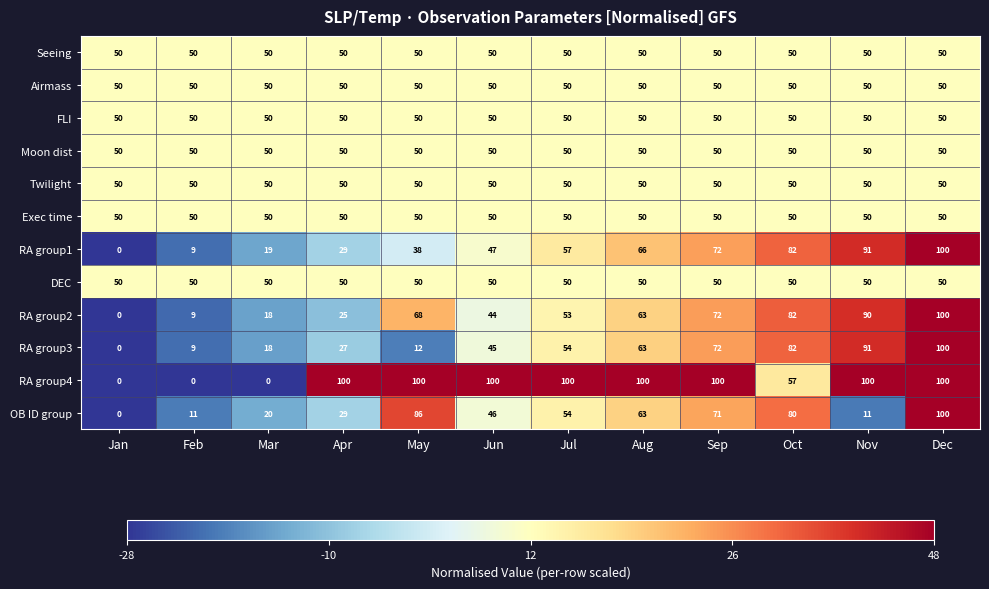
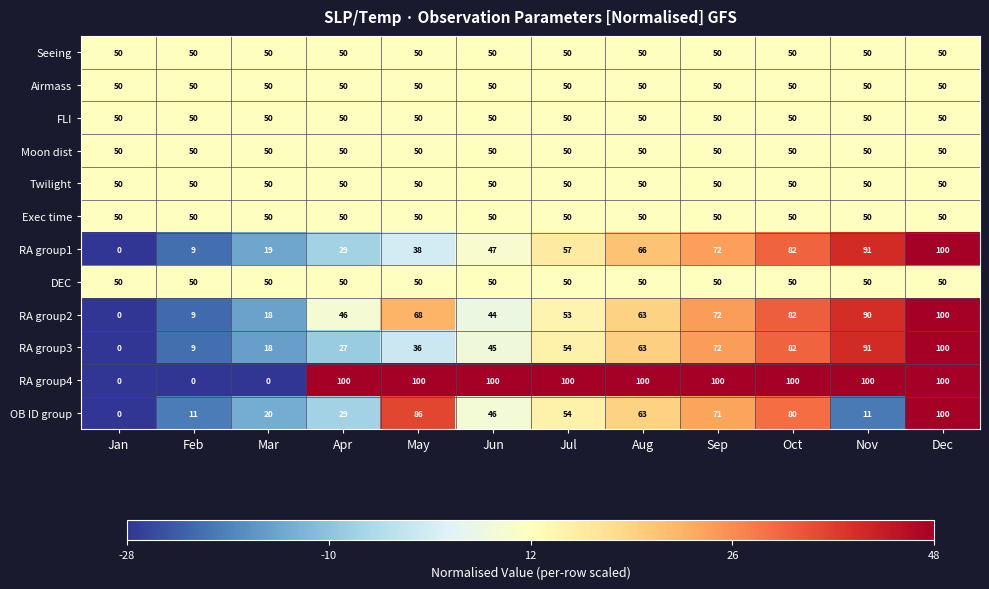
RA group2, Apr: 25 -> 46
RA group3, May: 12 -> 36
RA group4, Oct: 57 -> 100
